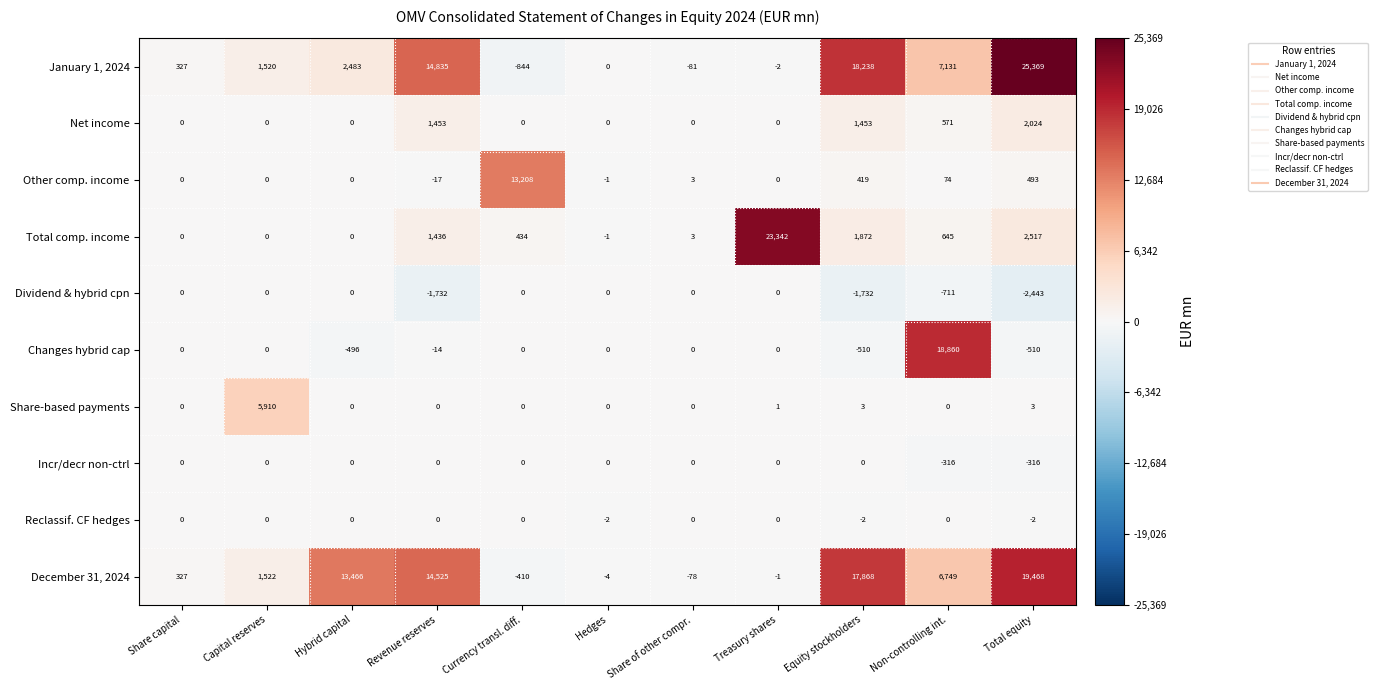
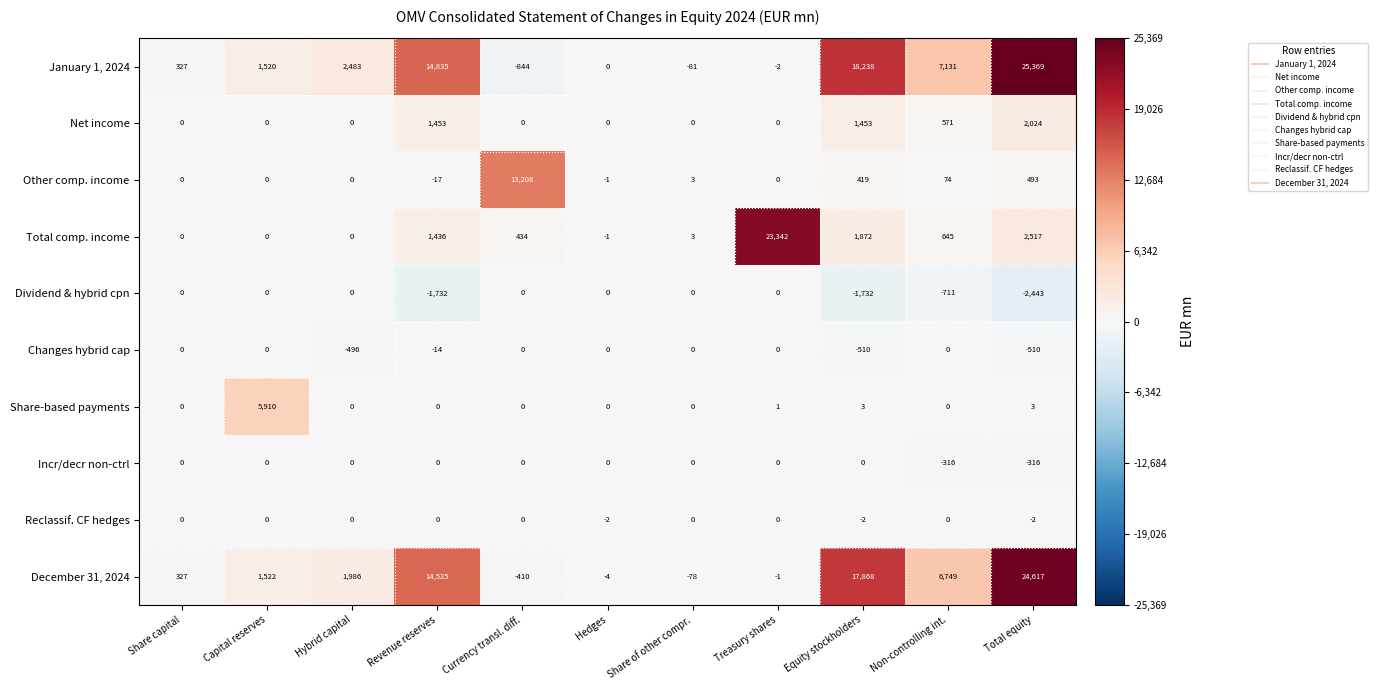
Changes hybrid cap, Non-controlling int.: 18,860 -> 0
December 31, 2024, Hybrid capital: 13,466 -> 1,986
December 31, 2024, Total equity: 19,468 -> 24,617
